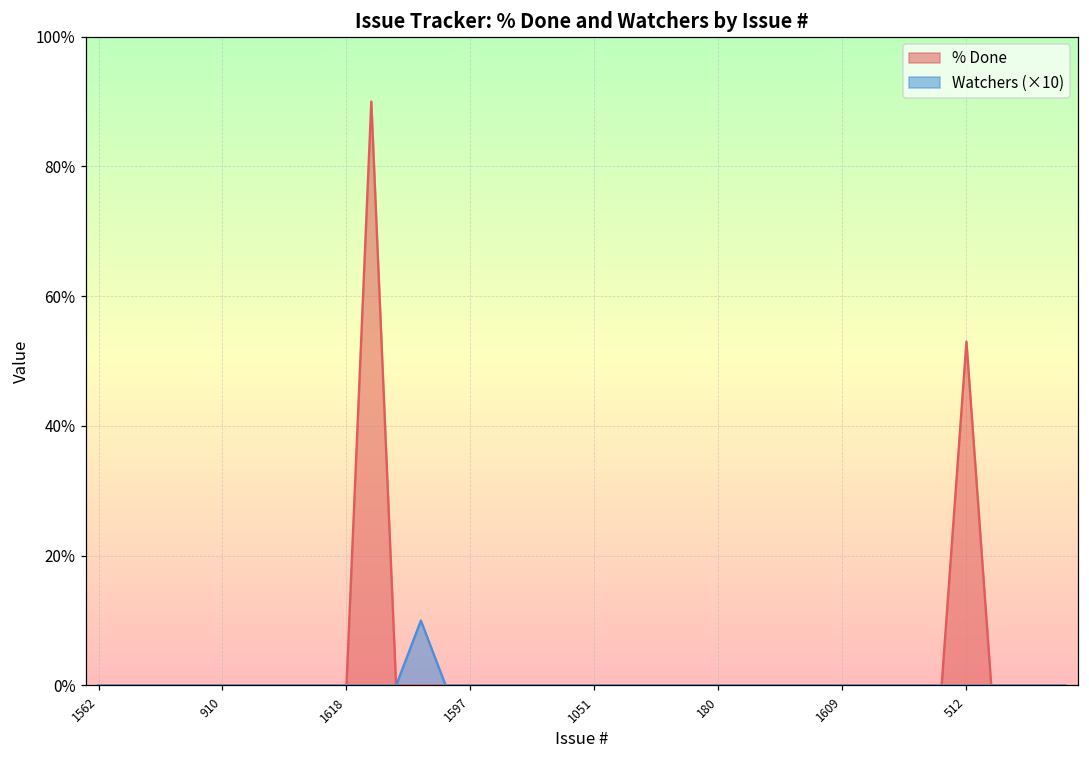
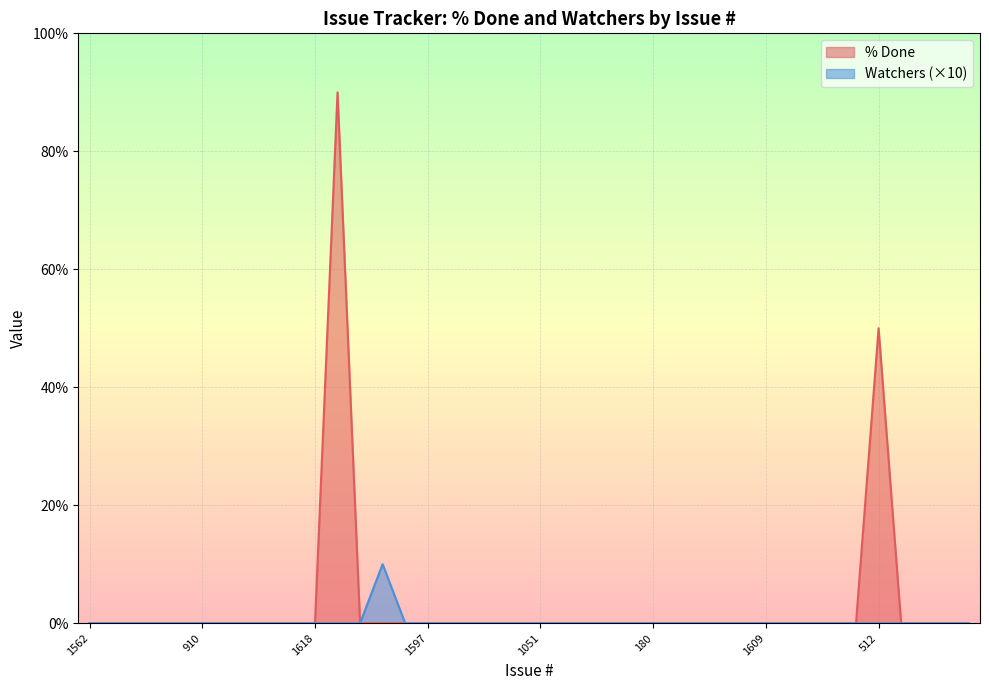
% Done, 512: 53% -> 50%
